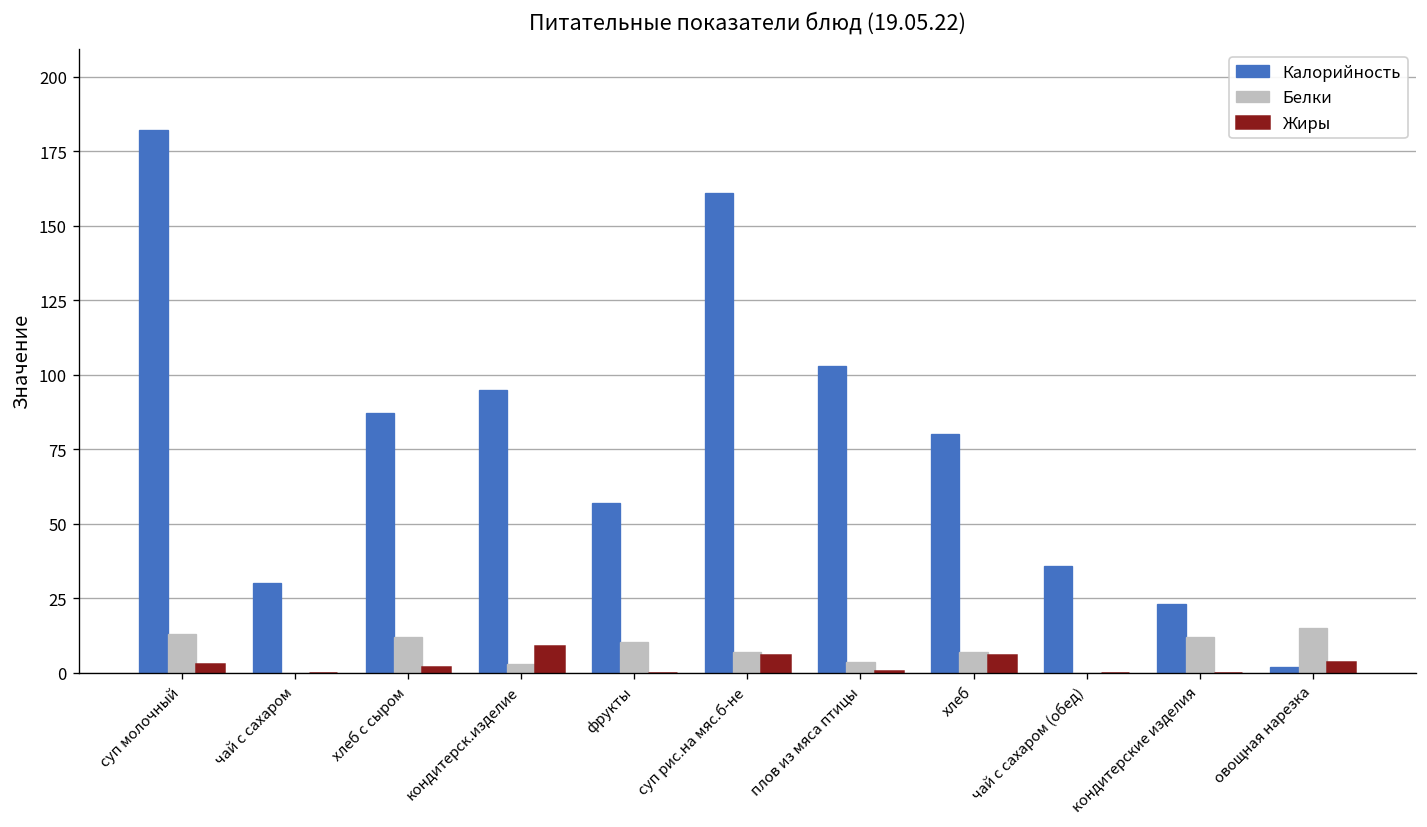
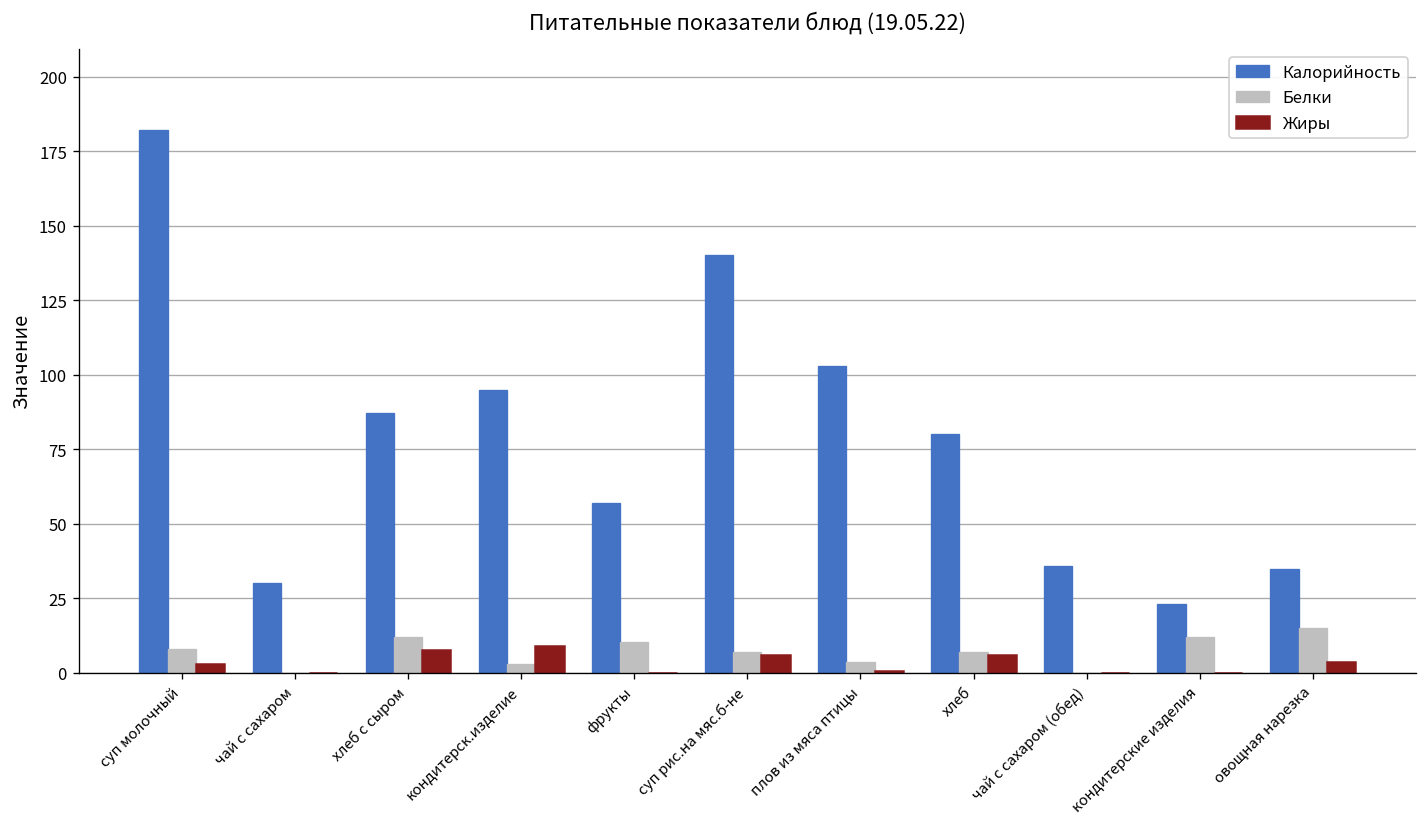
Белки, суп молочный: 13 -> 8
Жиры, хлеб с сыром: 2 -> 8
Калорийность, суп рис.на мяс.б-не: 161 -> 140
Калорийность, овощная нарезка: 2 -> 35
